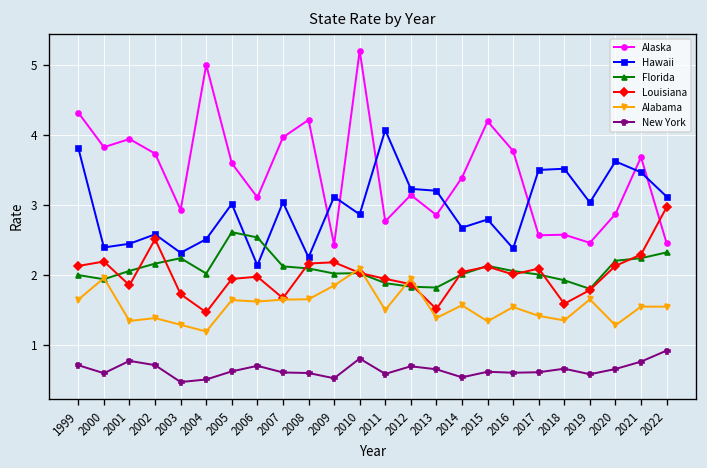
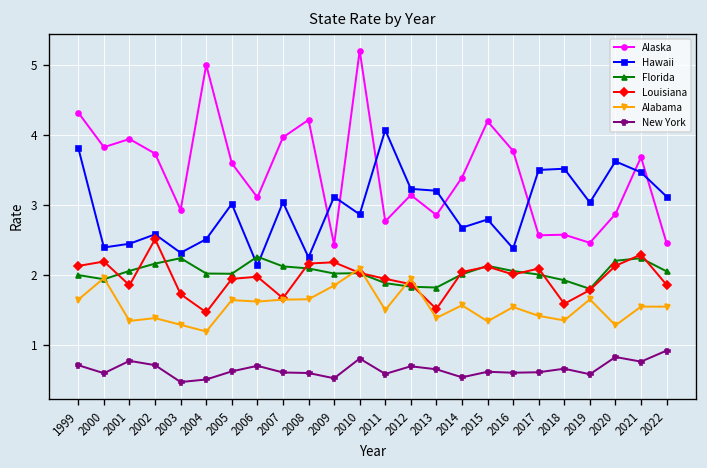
Florida, 2005: 2.6 -> 2.0
Florida, 2006: 2.5 -> 2.3
New York, 2020: 0.7 -> 0.8
Florida, 2022: 2.3 -> 2.1
Louisiana, 2022: 3.0 -> 1.9
